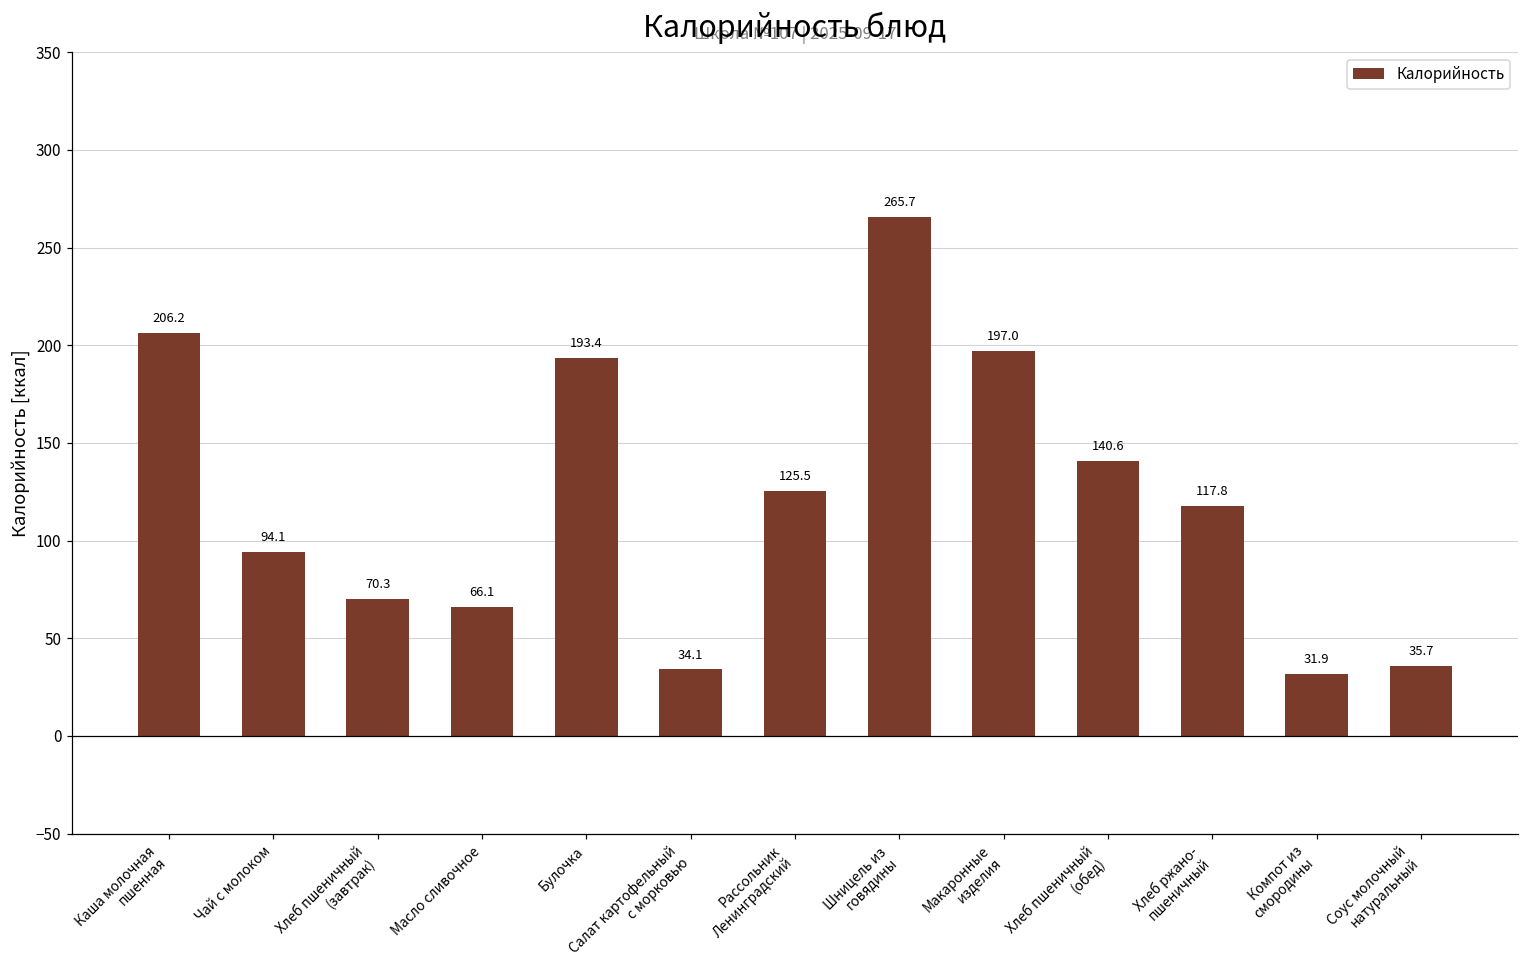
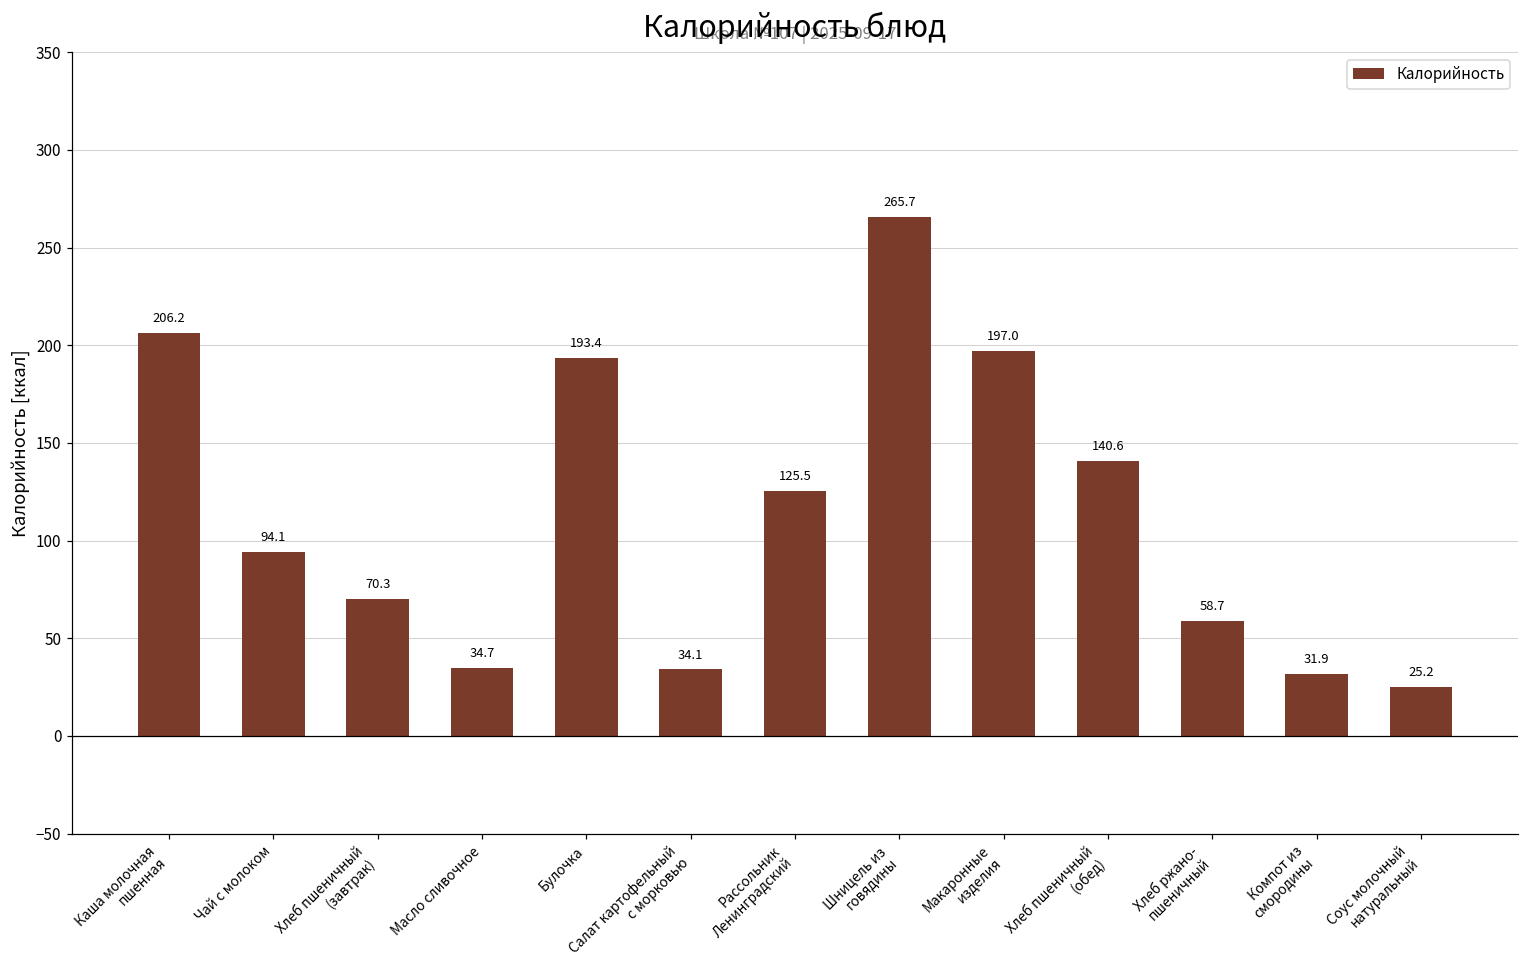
Масло сливочное: 66.1 -> 34.7
Хлеб ржано- пшеничный: 117.8 -> 58.7
Соус молочный натуральный: 35.7 -> 25.2
